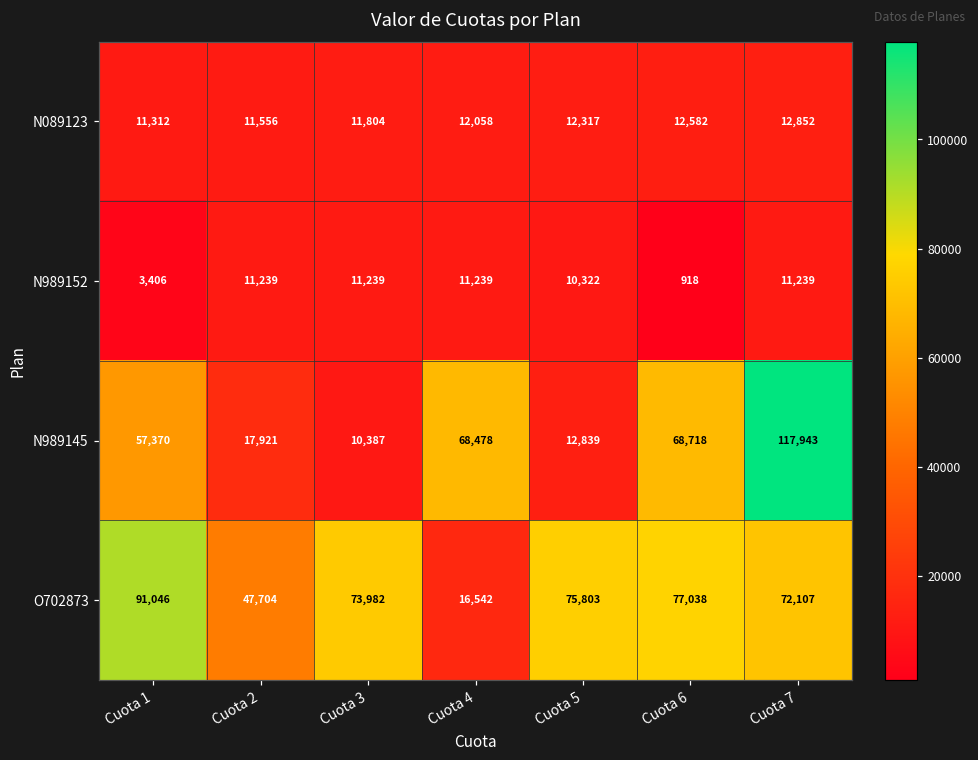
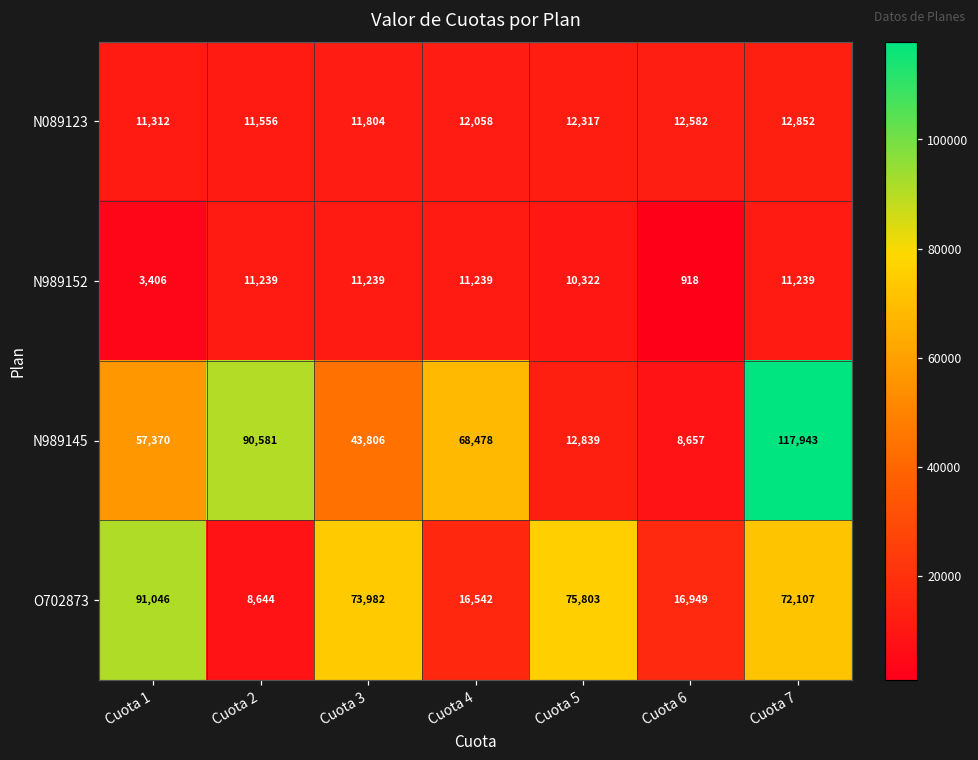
N989145, Cuota 2: 17,921 -> 90,581
N989145, Cuota 3: 10,387 -> 43,806
N989145, Cuota 6: 68,718 -> 8,657
O702873, Cuota 2: 47,704 -> 8,644
O702873, Cuota 6: 77,038 -> 16,949
